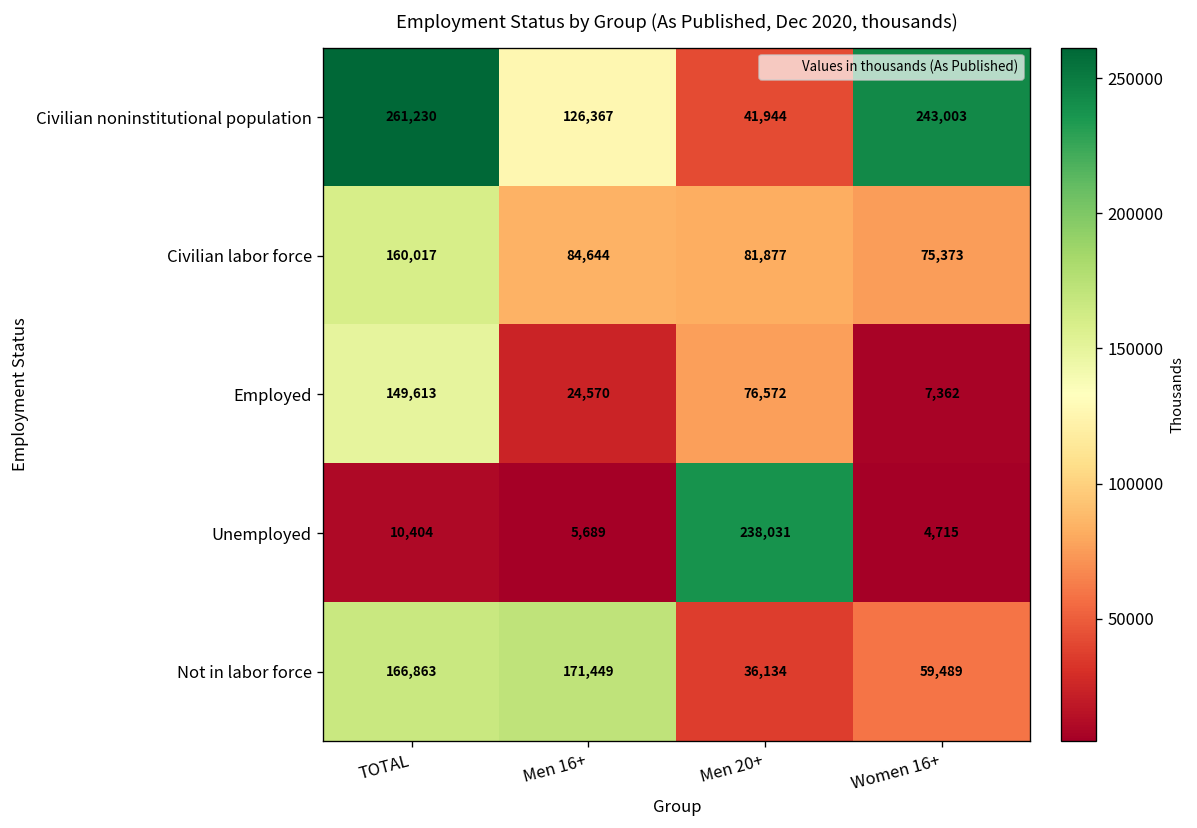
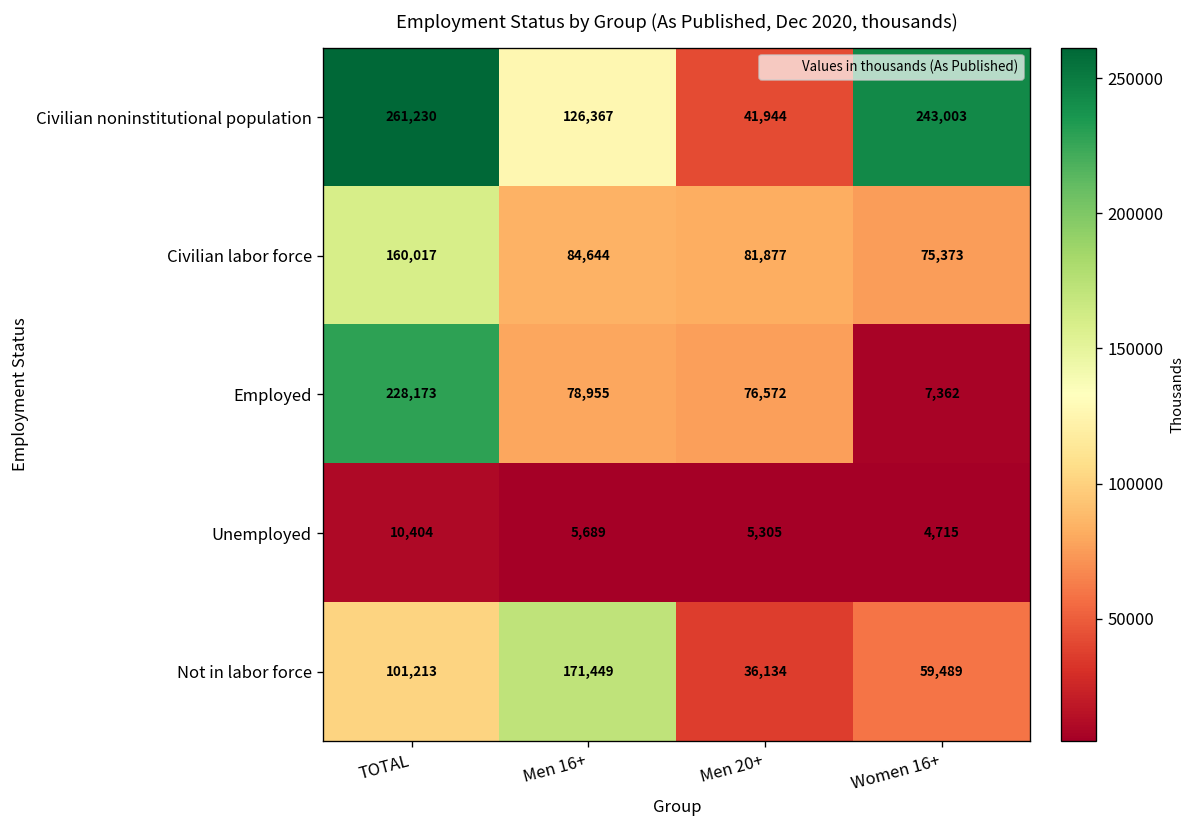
Employed, TOTAL: 149,613 -> 228,173
Employed, Men 16+: 24,570 -> 78,955
Unemployed, Men 20+: 238,031 -> 5,305
Not in labor force, TOTAL: 166,863 -> 101,213
